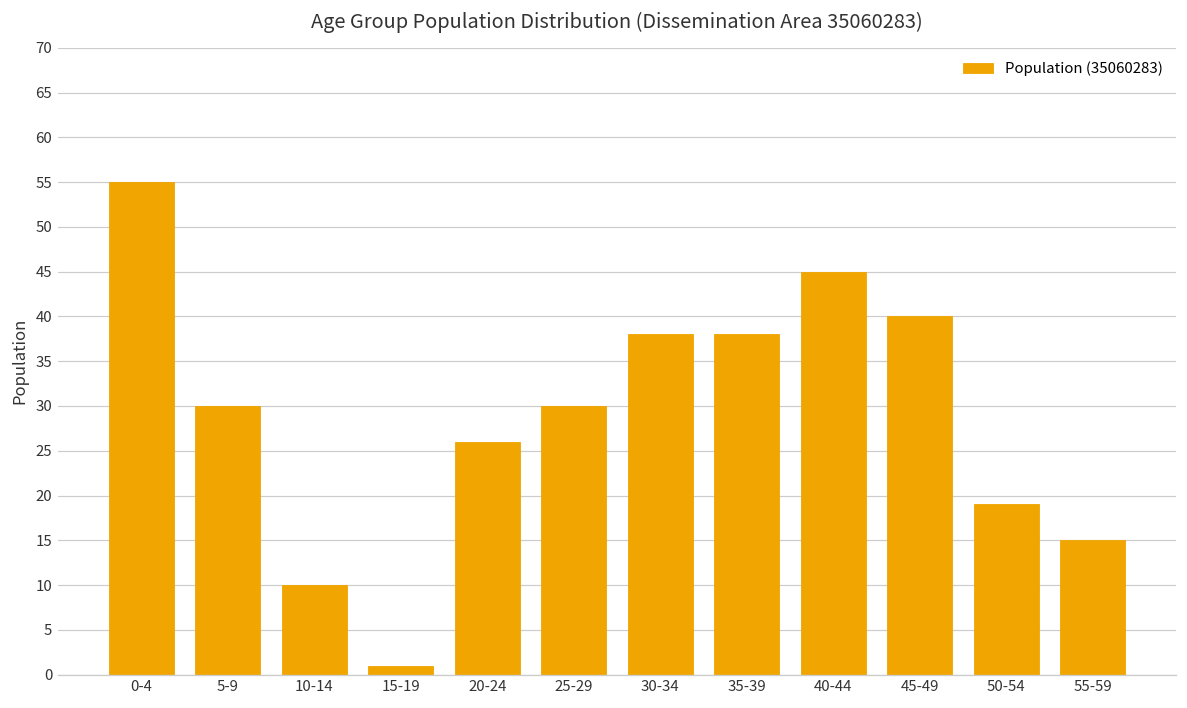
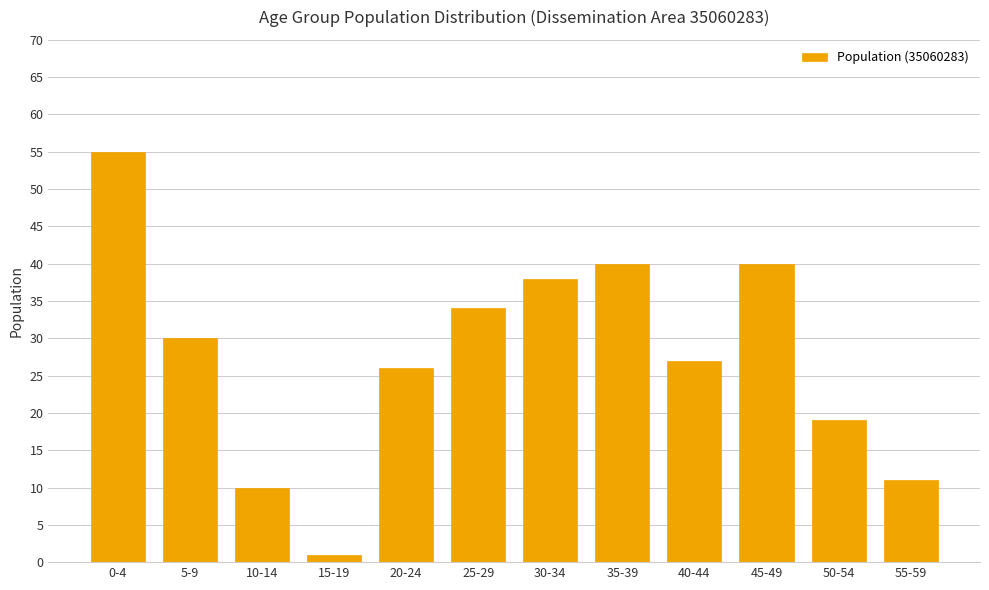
25-29: 30 -> 34
35-39: 38 -> 40
40-44: 45 -> 27
55-59: 15 -> 11
